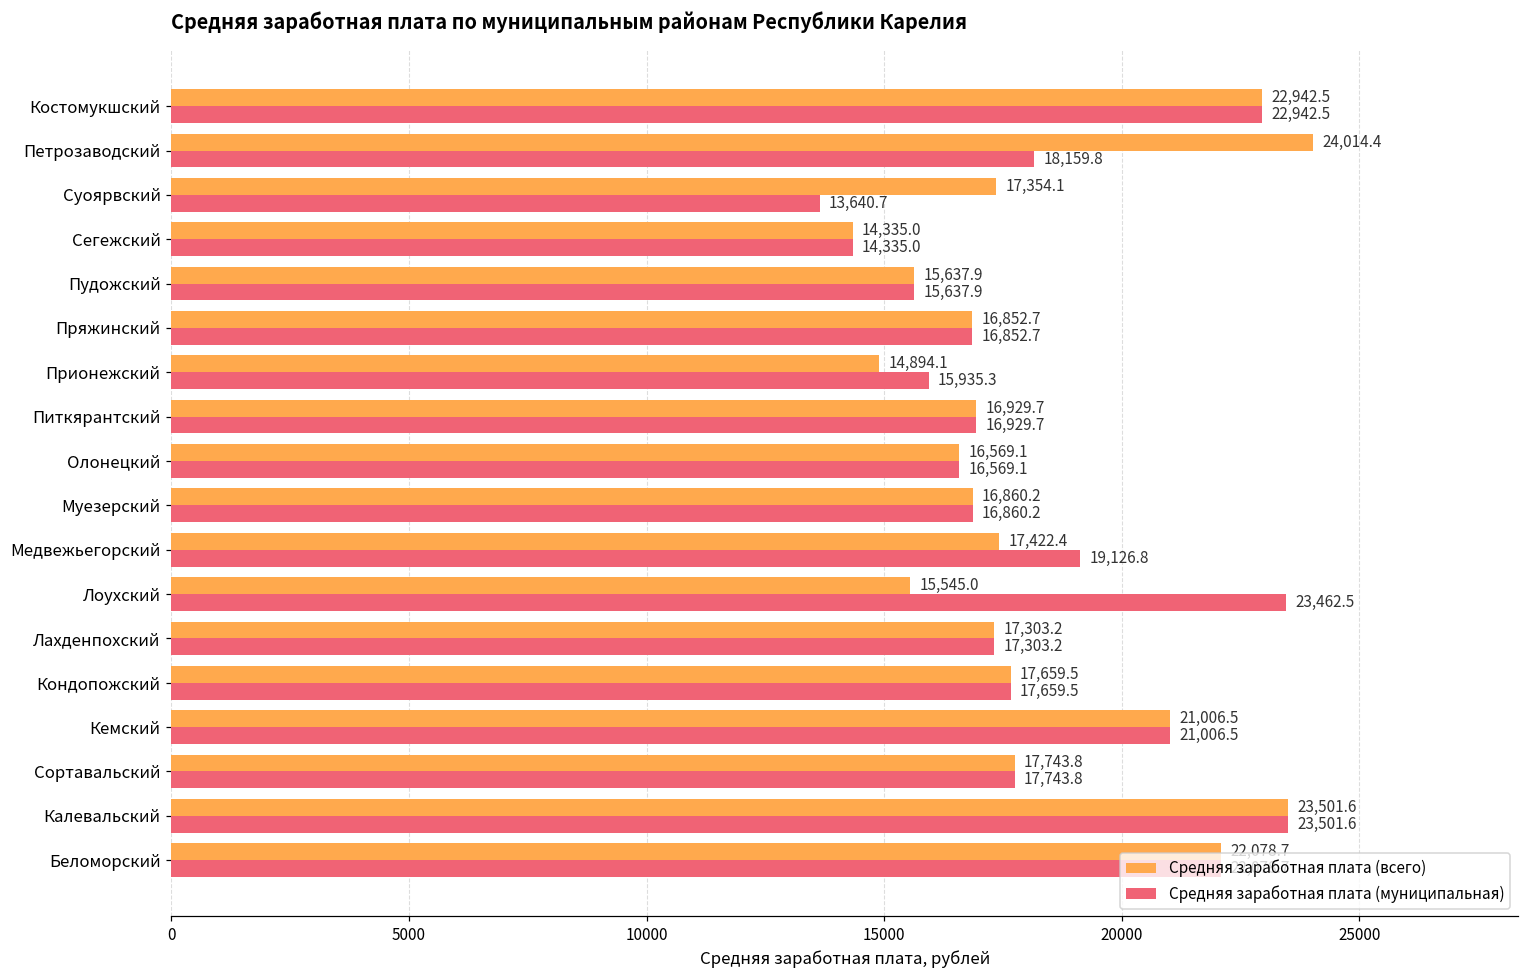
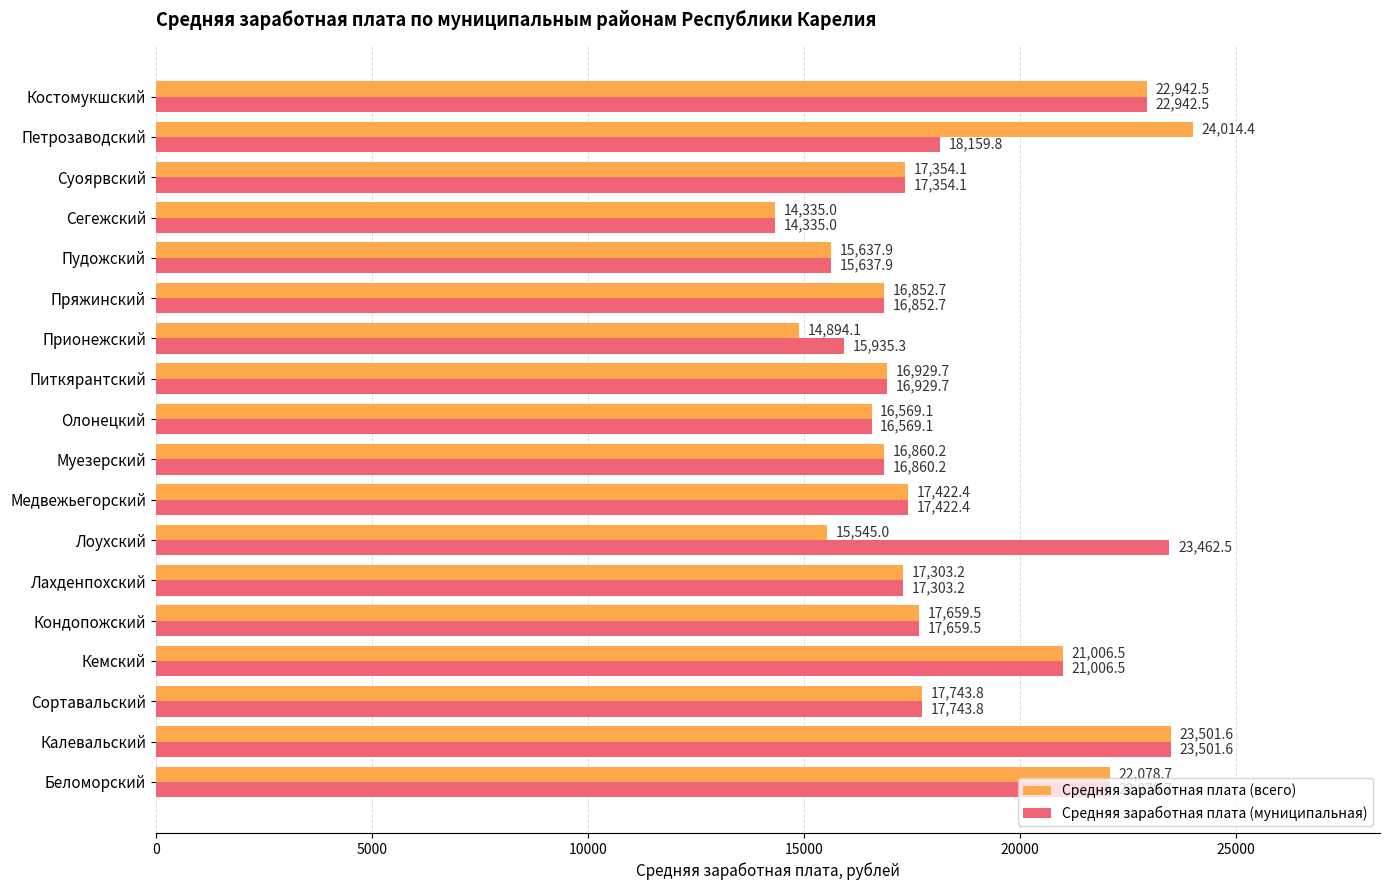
Средняя заработная плата (муниципальная), Суоярвский: 13,640.7 -> 17,354.1
Средняя заработная плата (муниципальная), Медвежьегорский: 19,126.8 -> 17,422.4
